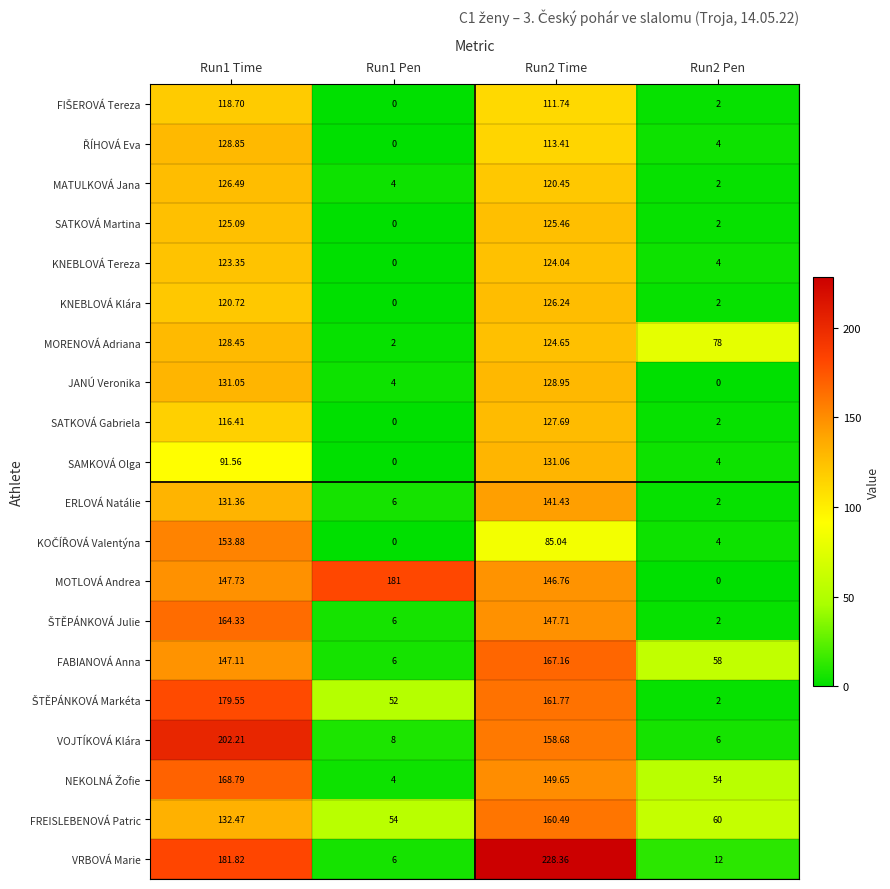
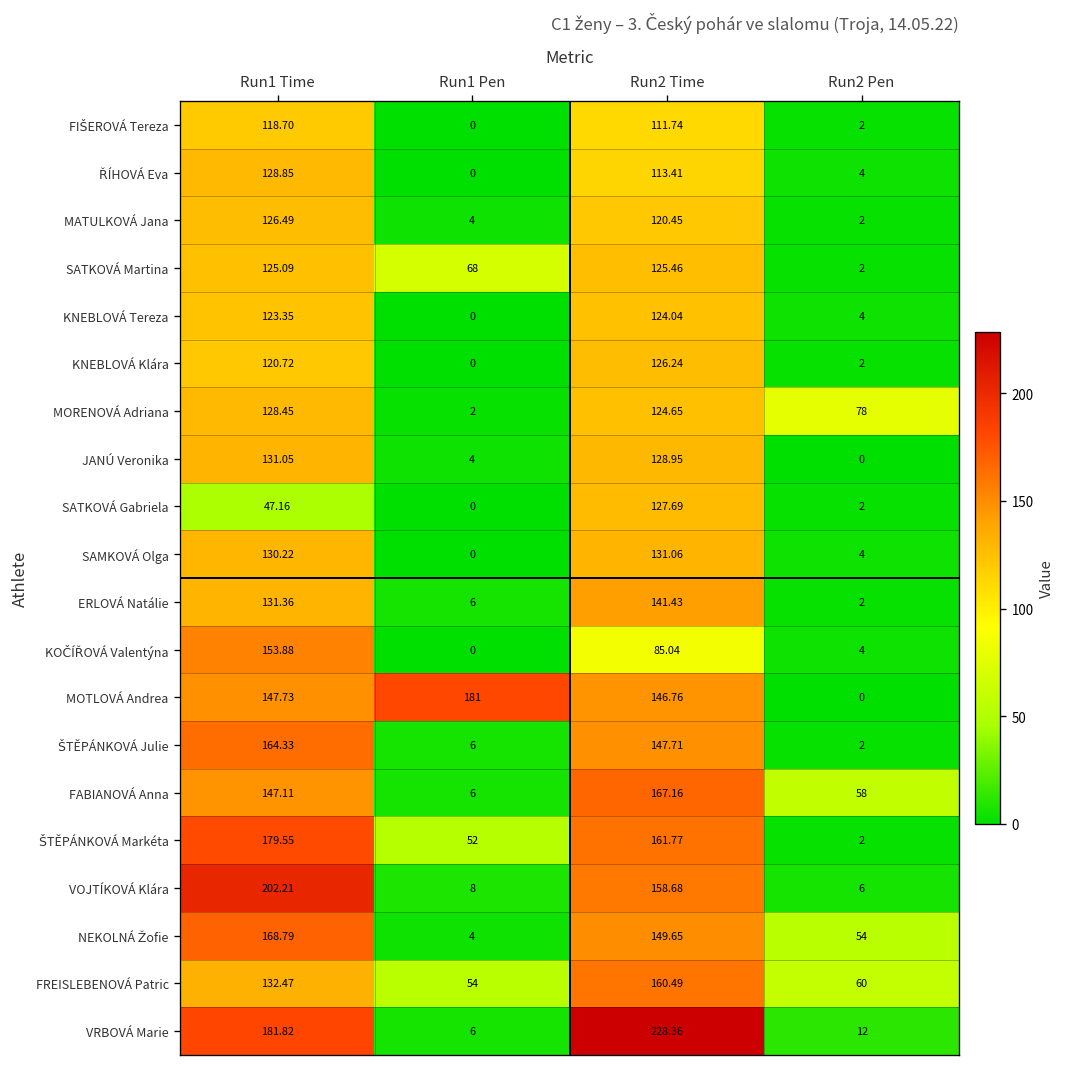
SATKOVÁ Martina, Run1 Pen: 0 -> 68
SATKOVÁ Gabriela, Run1 Time: 116.41 -> 47.16
SAMKOVÁ Olga, Run1 Time: 91.56 -> 130.22
